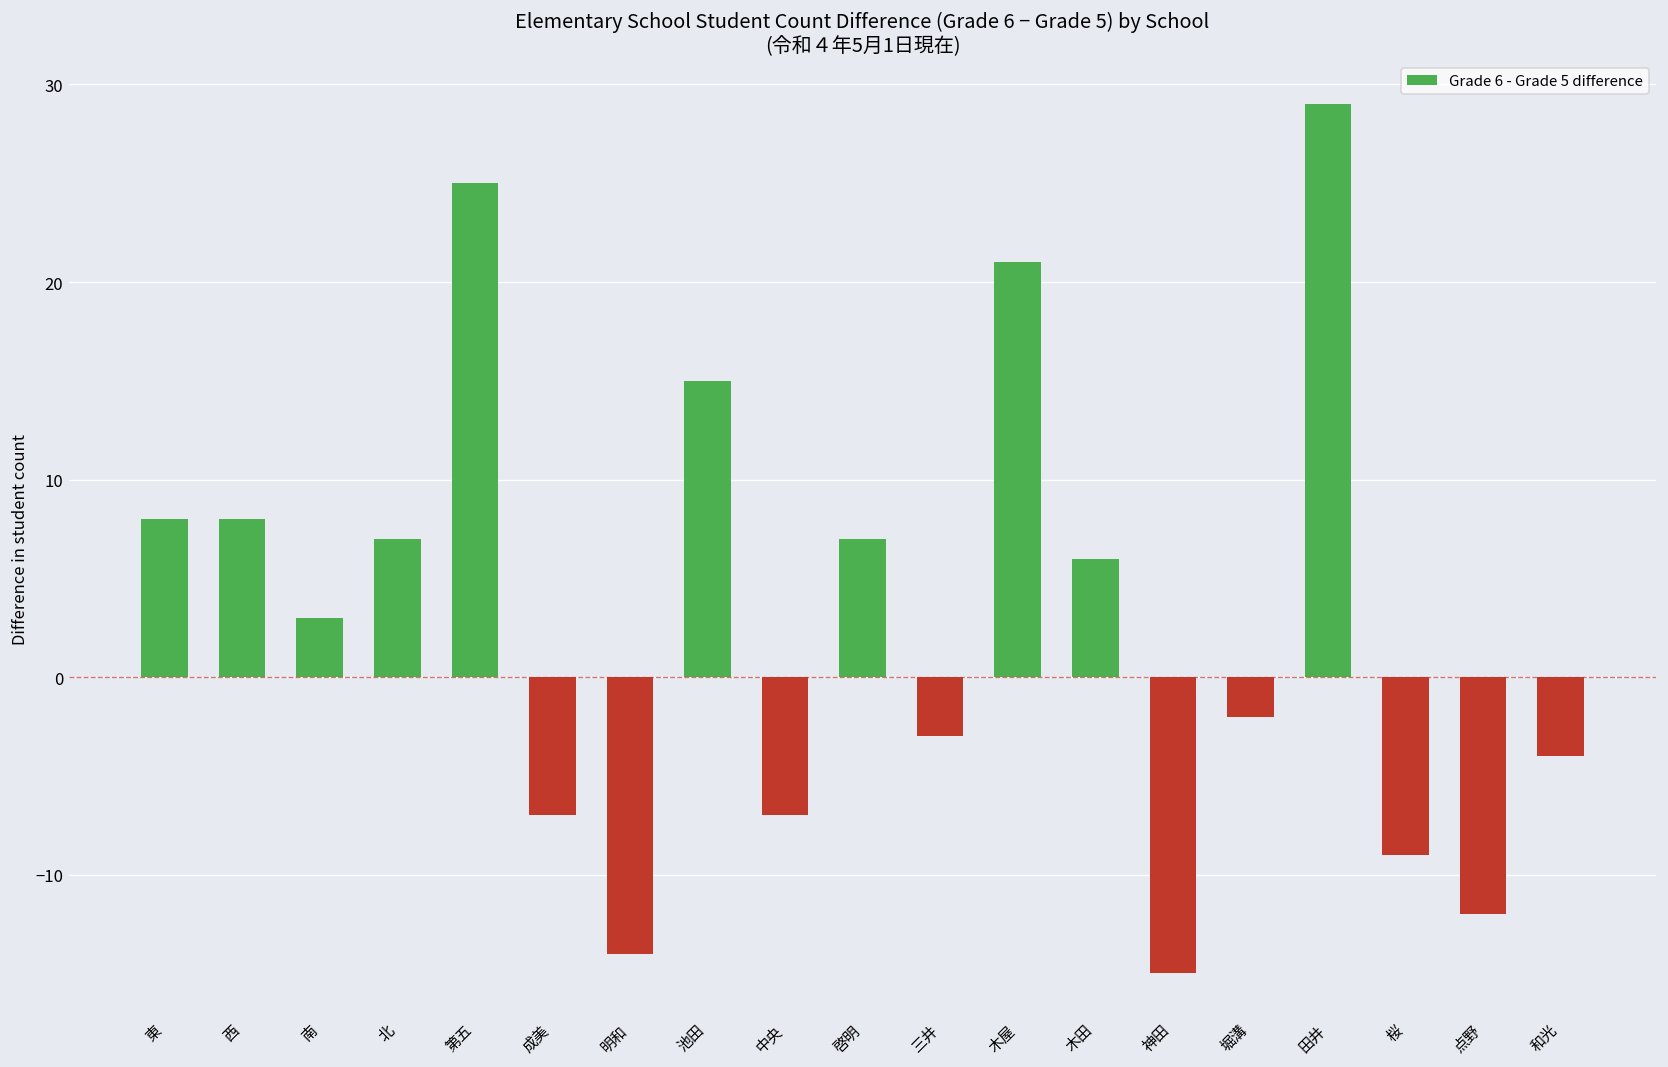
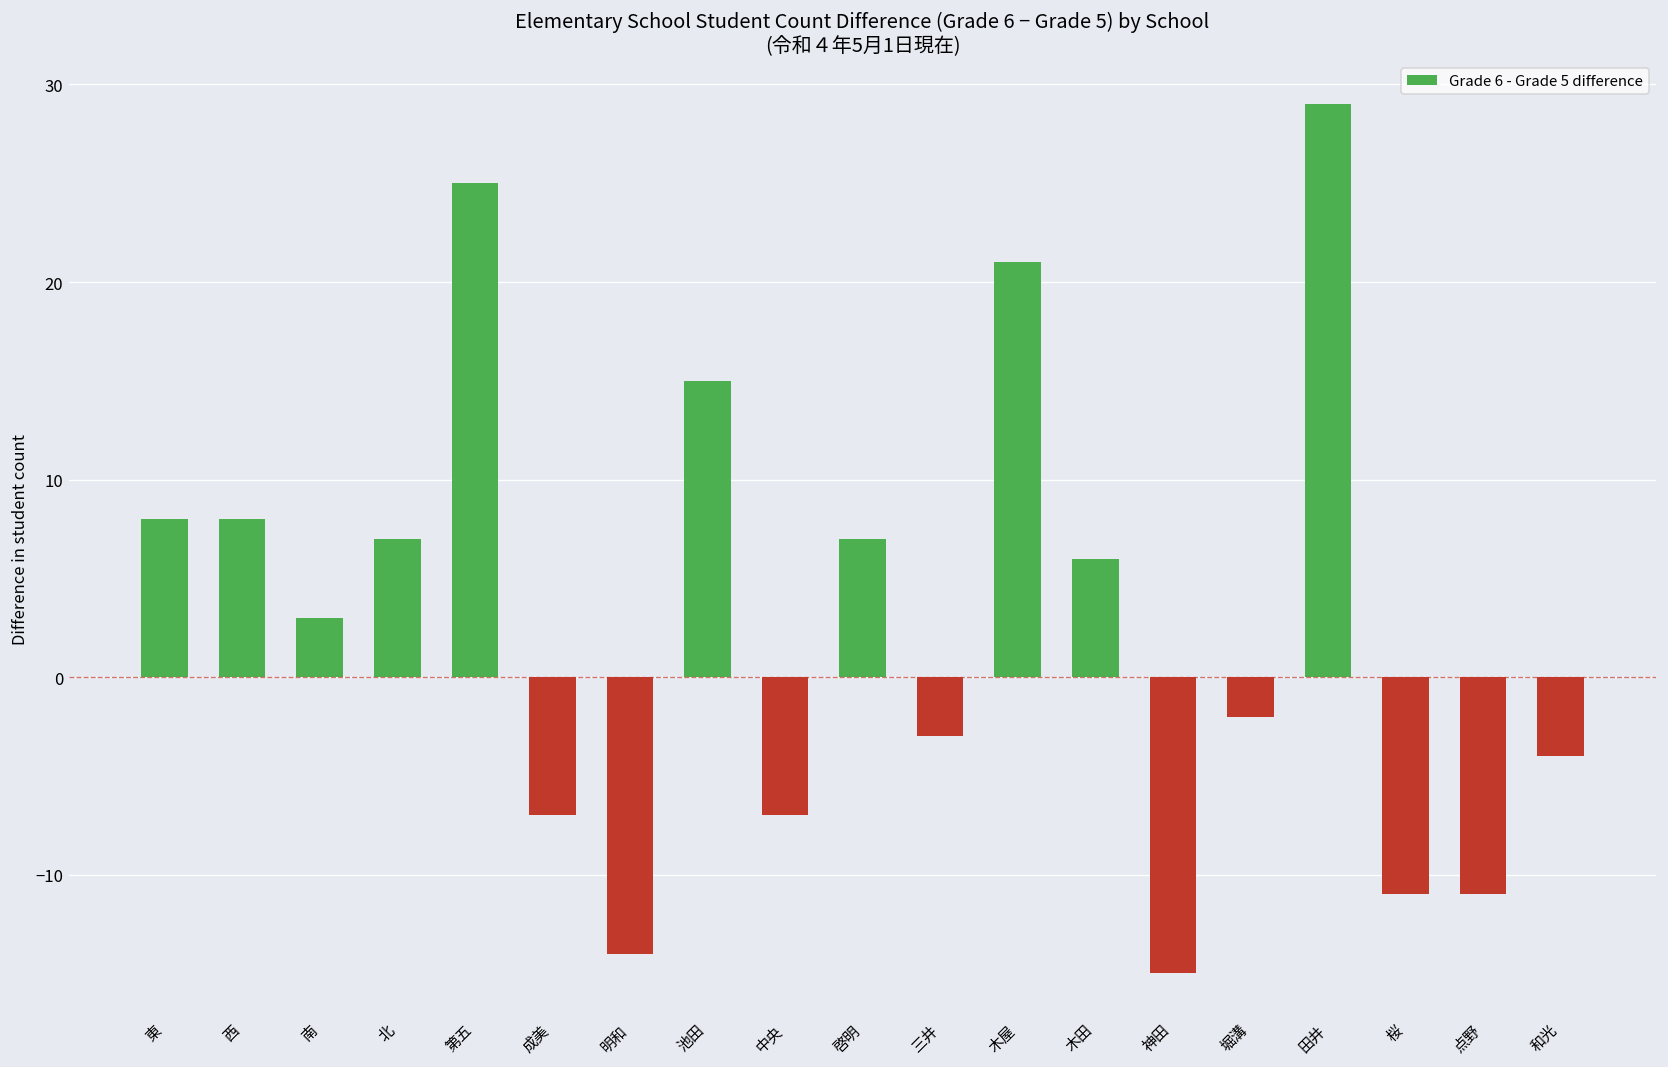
桜: -9 -> -11
点野: -12 -> -11
